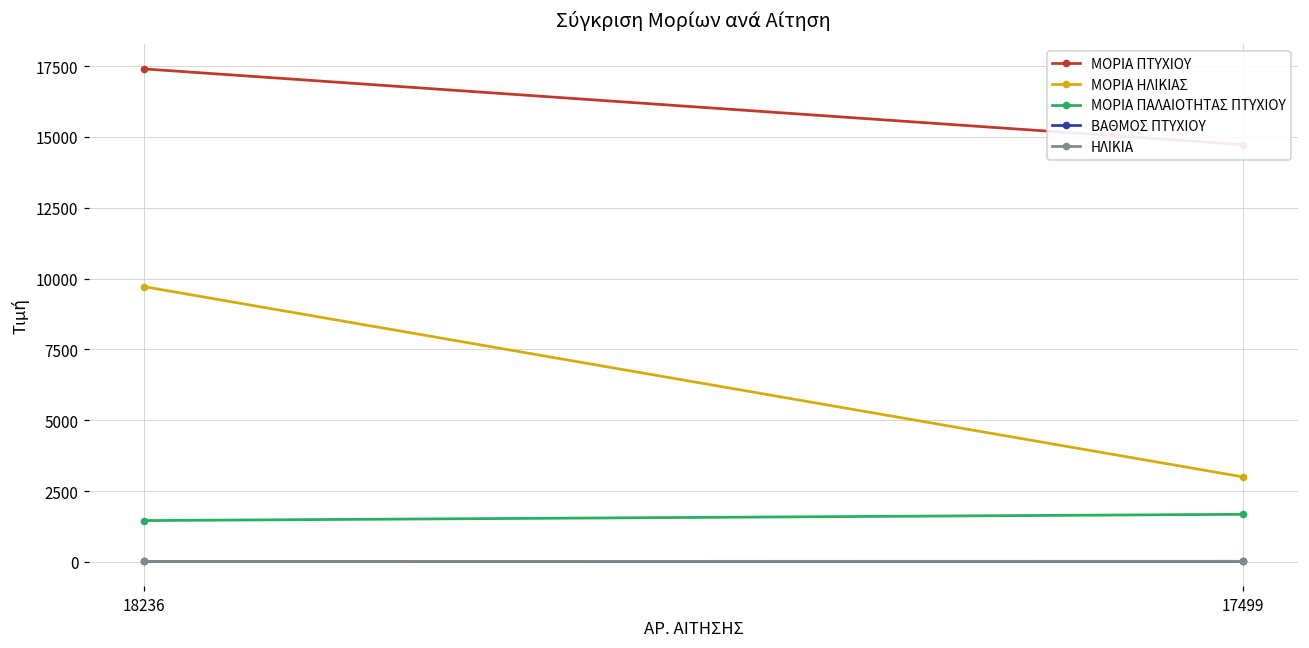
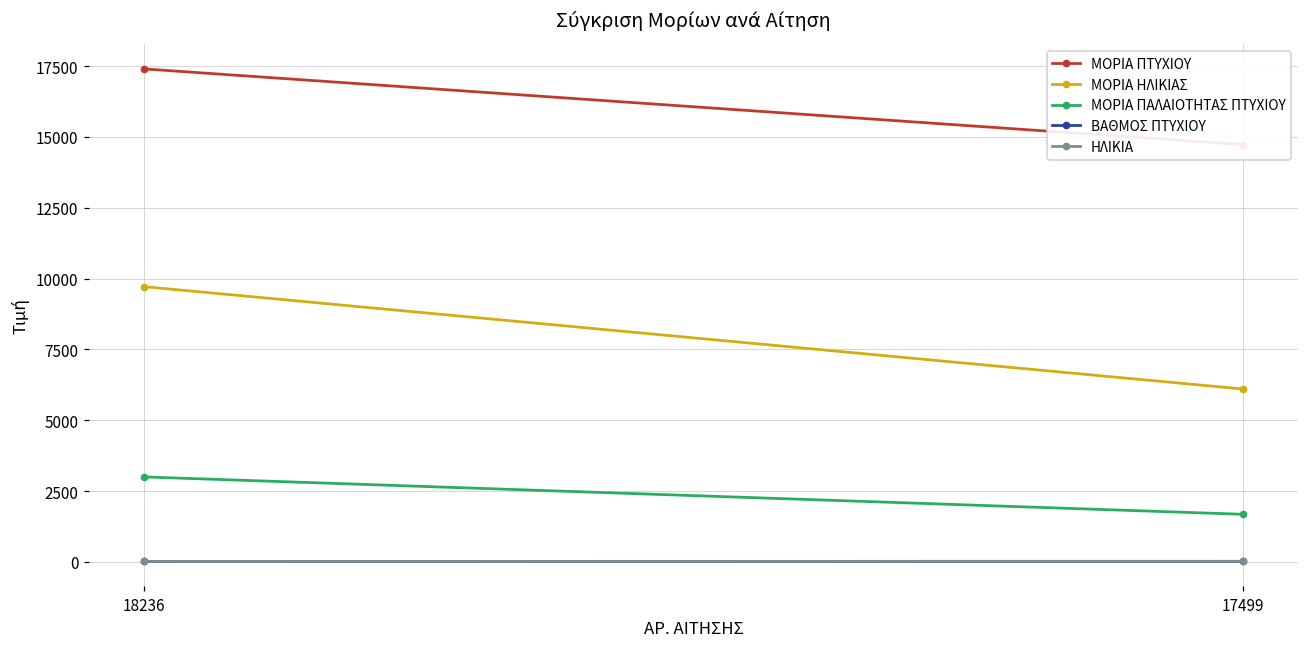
ΜΟΡΙΑ ΠΑΛΑΙΟΤΗΤΑΣ ΠΤΥΧΙΟΥ, 18236: 1500 -> 3000
ΜΟΡΙΑ ΗΛΙΚΙΑΣ, 17499: 3000 -> 6100
